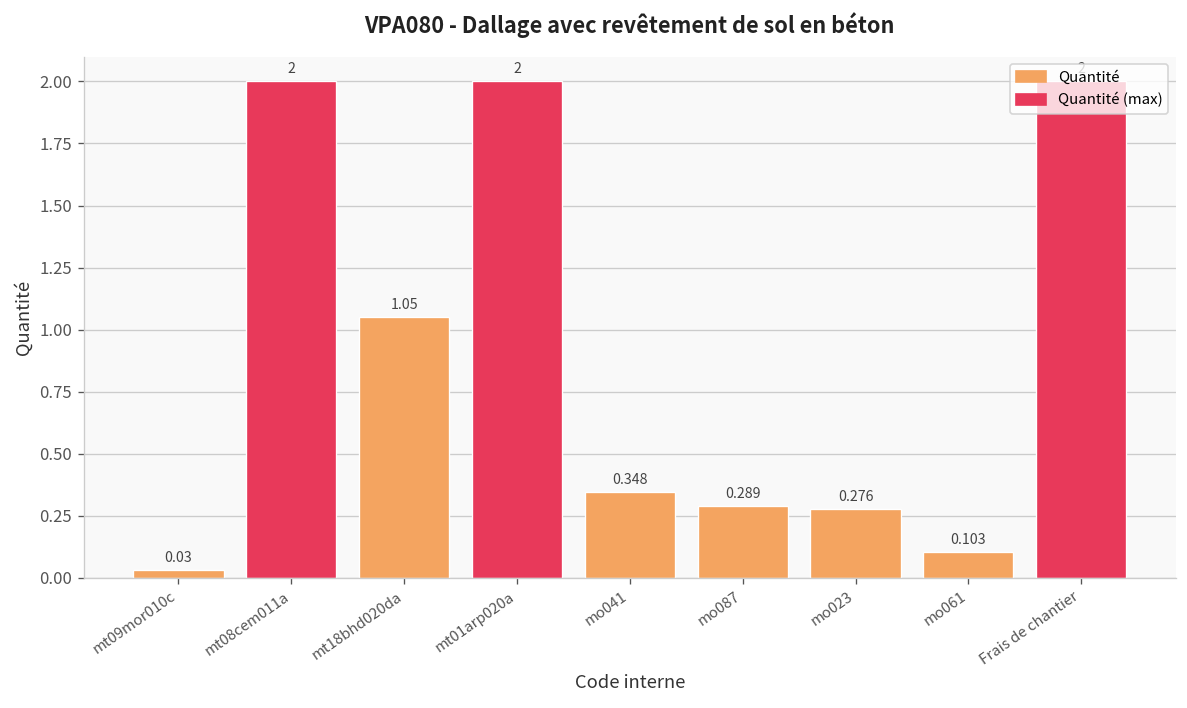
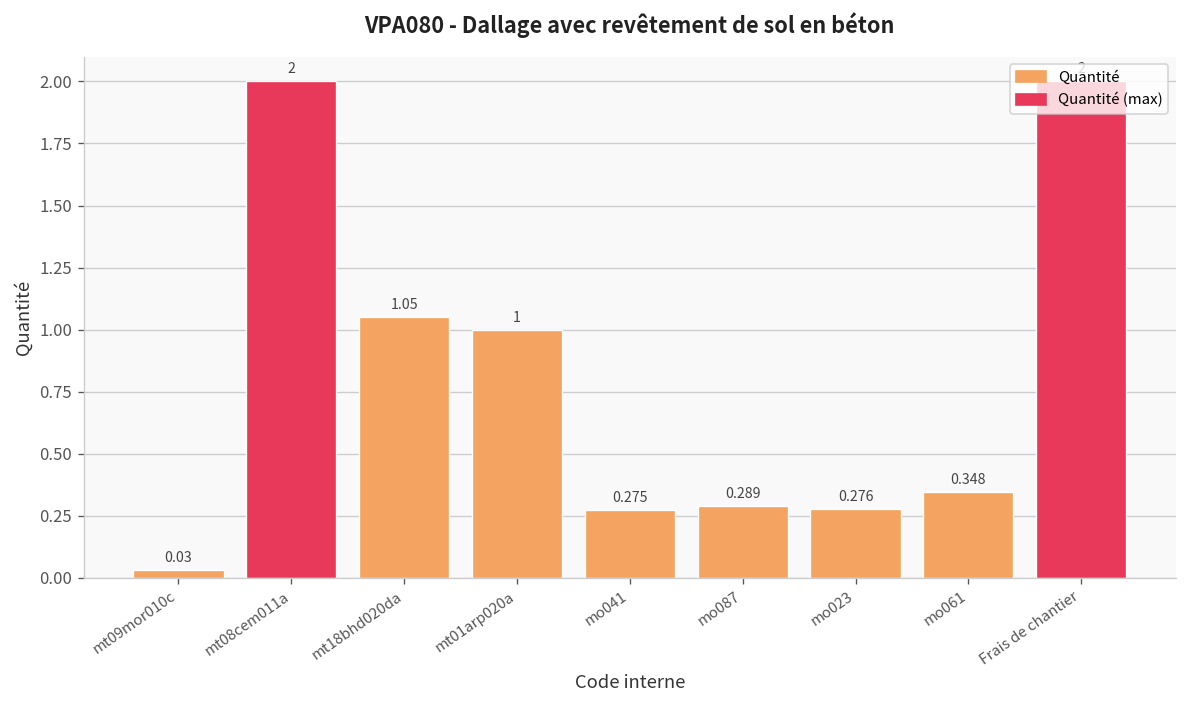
mt01arp020a: 2 -> 1
mo041: 0.348 -> 0.275
mo061: 0.103 -> 0.348
